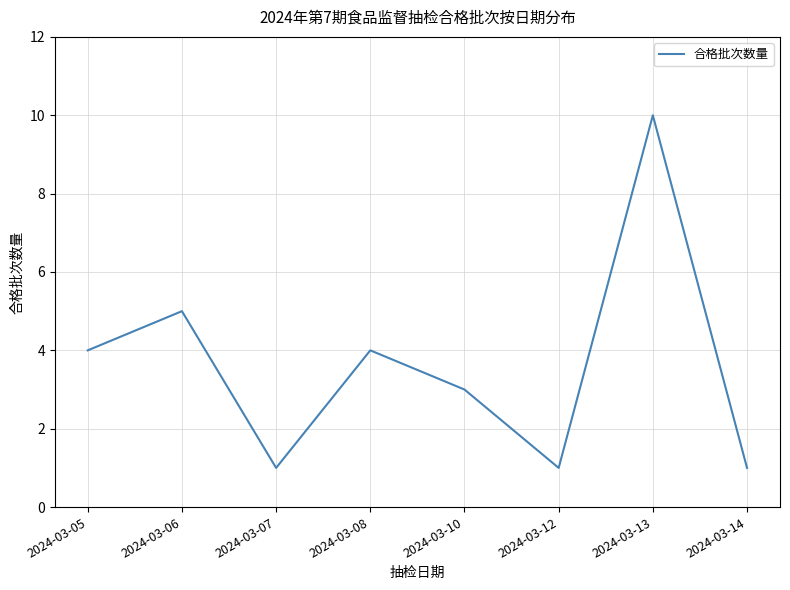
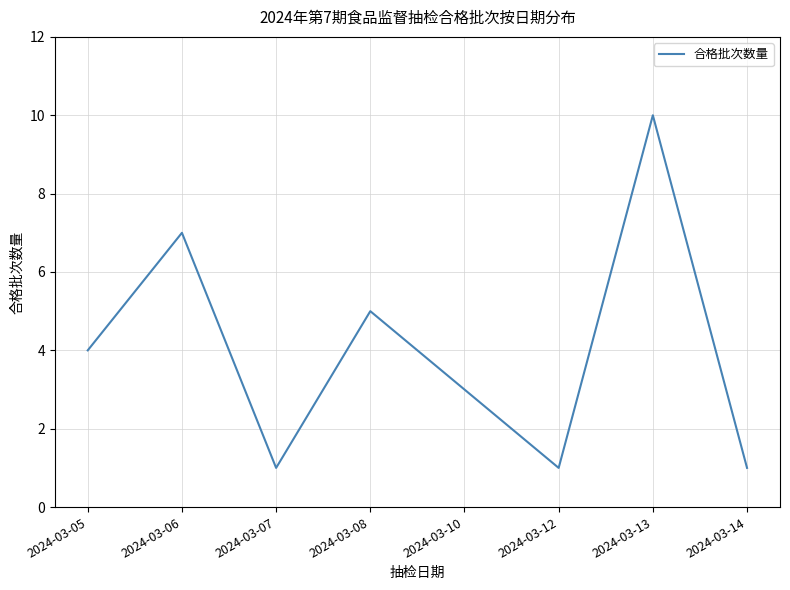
2024-03-06: 5 -> 7
2024-03-08: 4 -> 5
